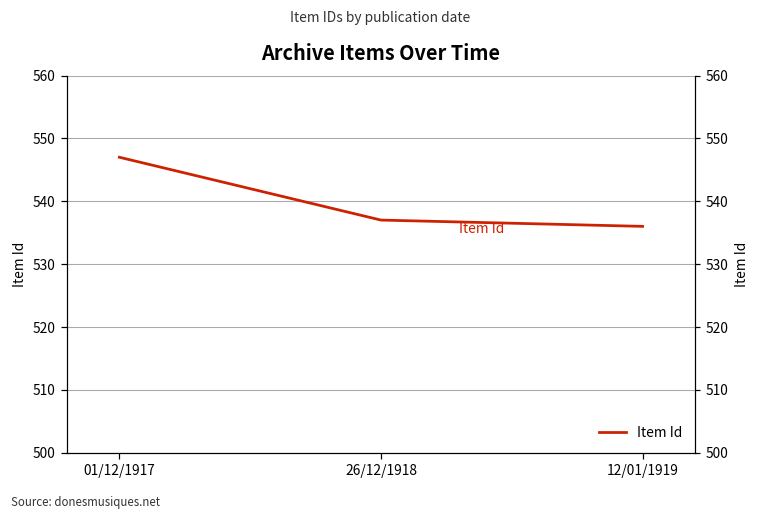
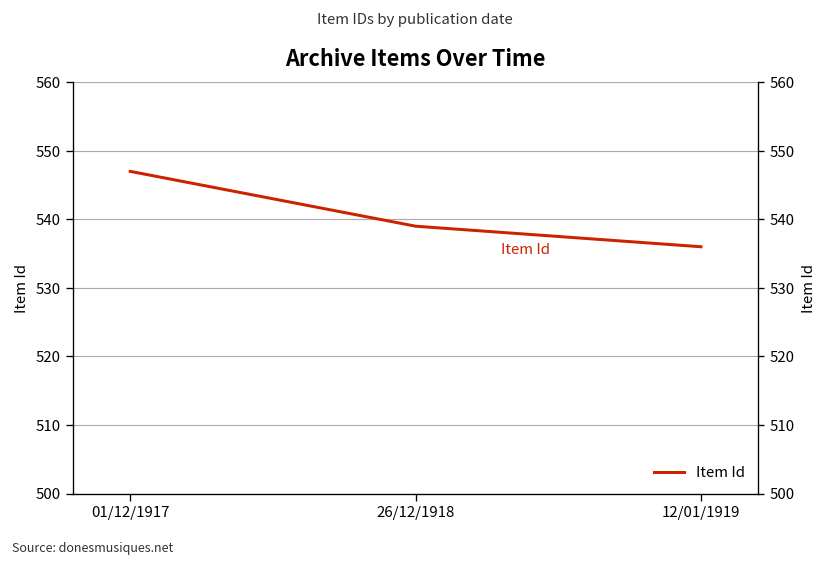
26/12/1918: 537 -> 539
